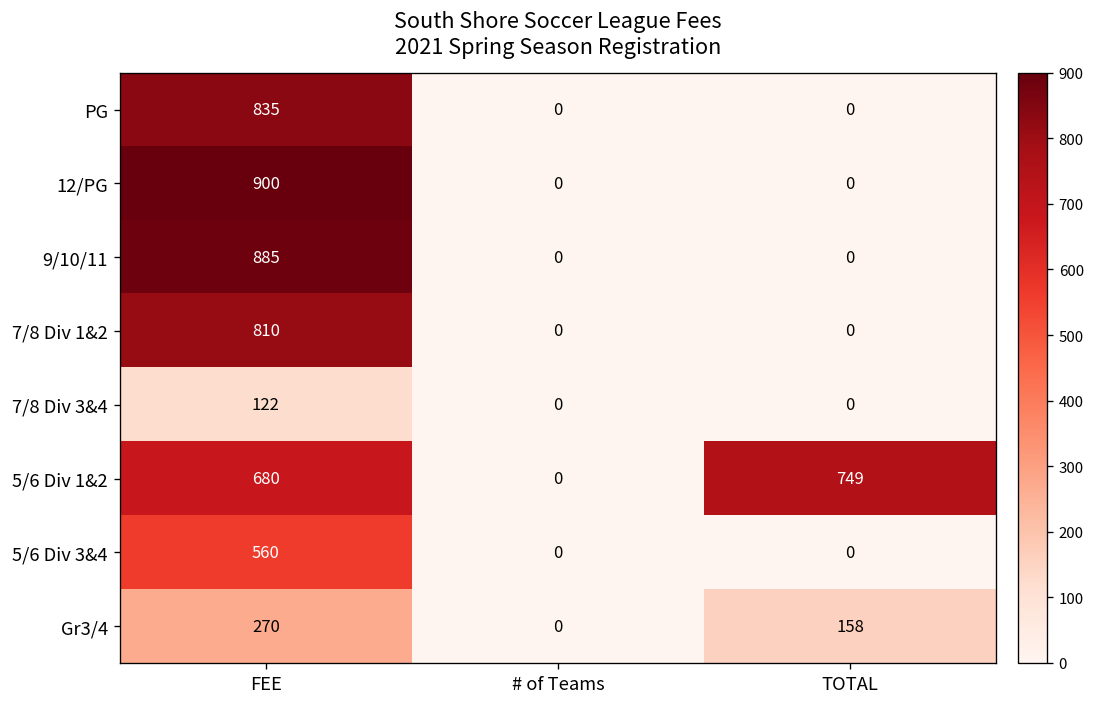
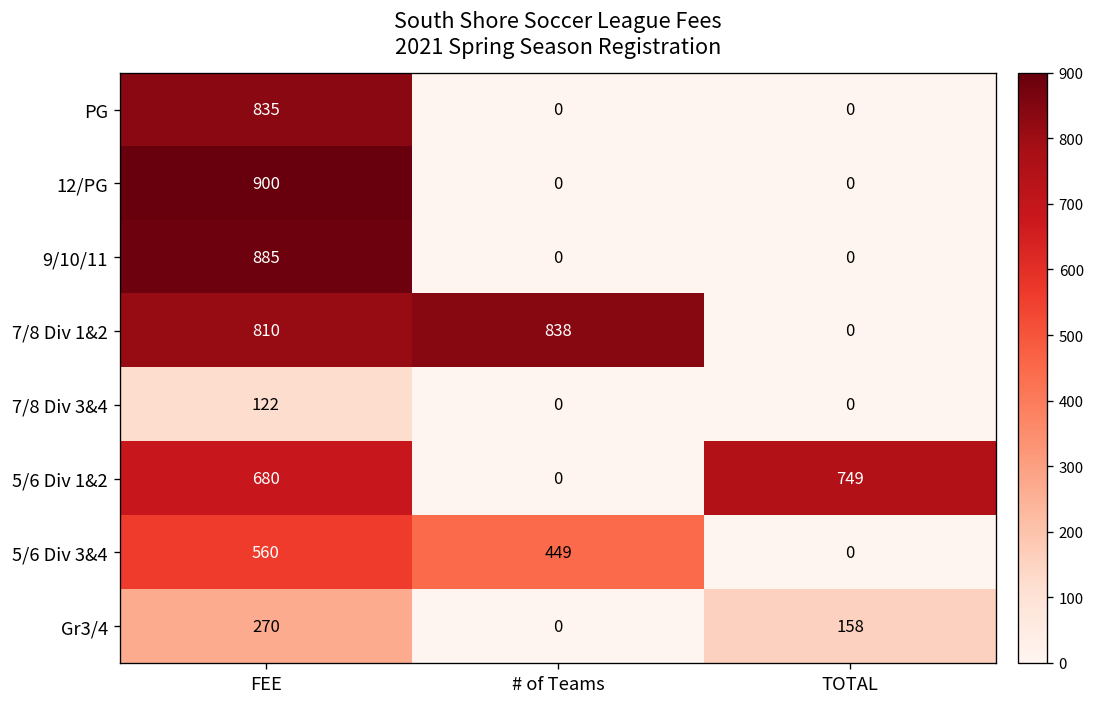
7/8 Div 1&2, # of Teams: 0 -> 838
5/6 Div 3&4, # of Teams: 0 -> 449
